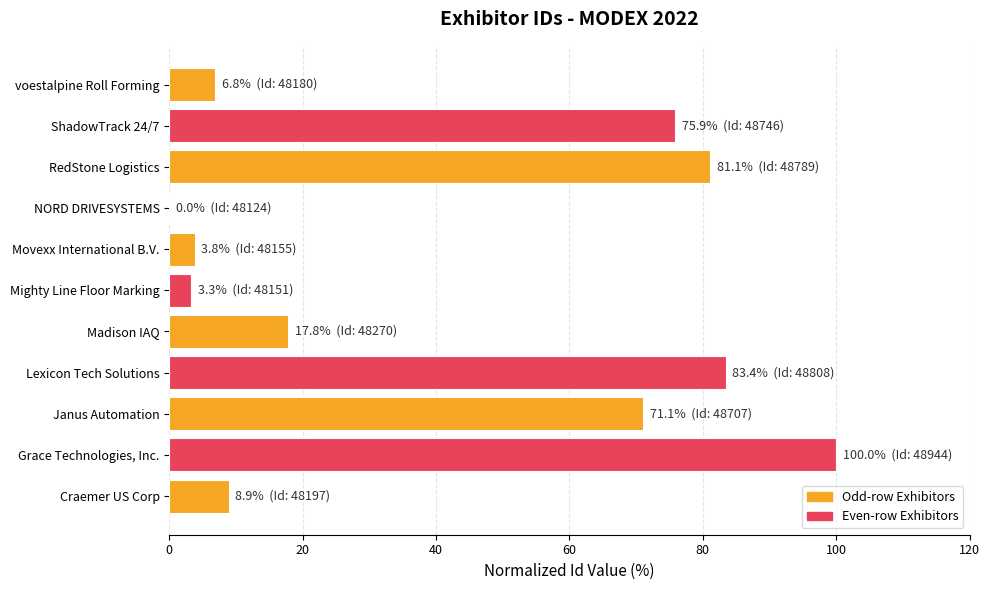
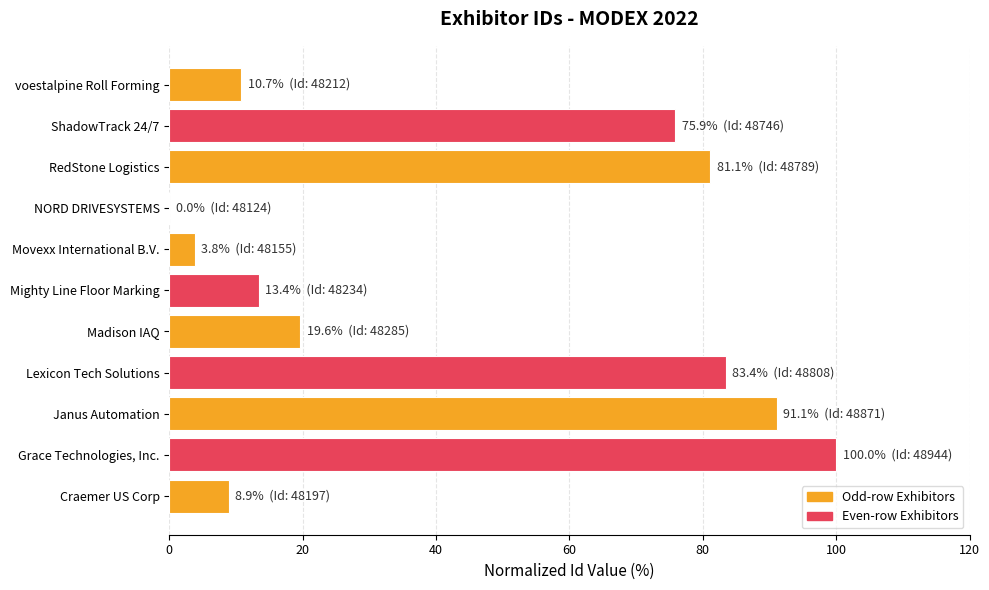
voestalpine Roll Forming: 6.8% (Id: 48180) -> 10.7% (Id: 48212)
Mighty Line Floor Marking: 3.3% (Id: 48151) -> 13.4% (Id: 48234)
Madison IAQ: 17.8% (Id: 48270) -> 19.6% (Id: 48285)
Janus Automation: 71.1% (Id: 48707) -> 91.1% (Id: 48871)
